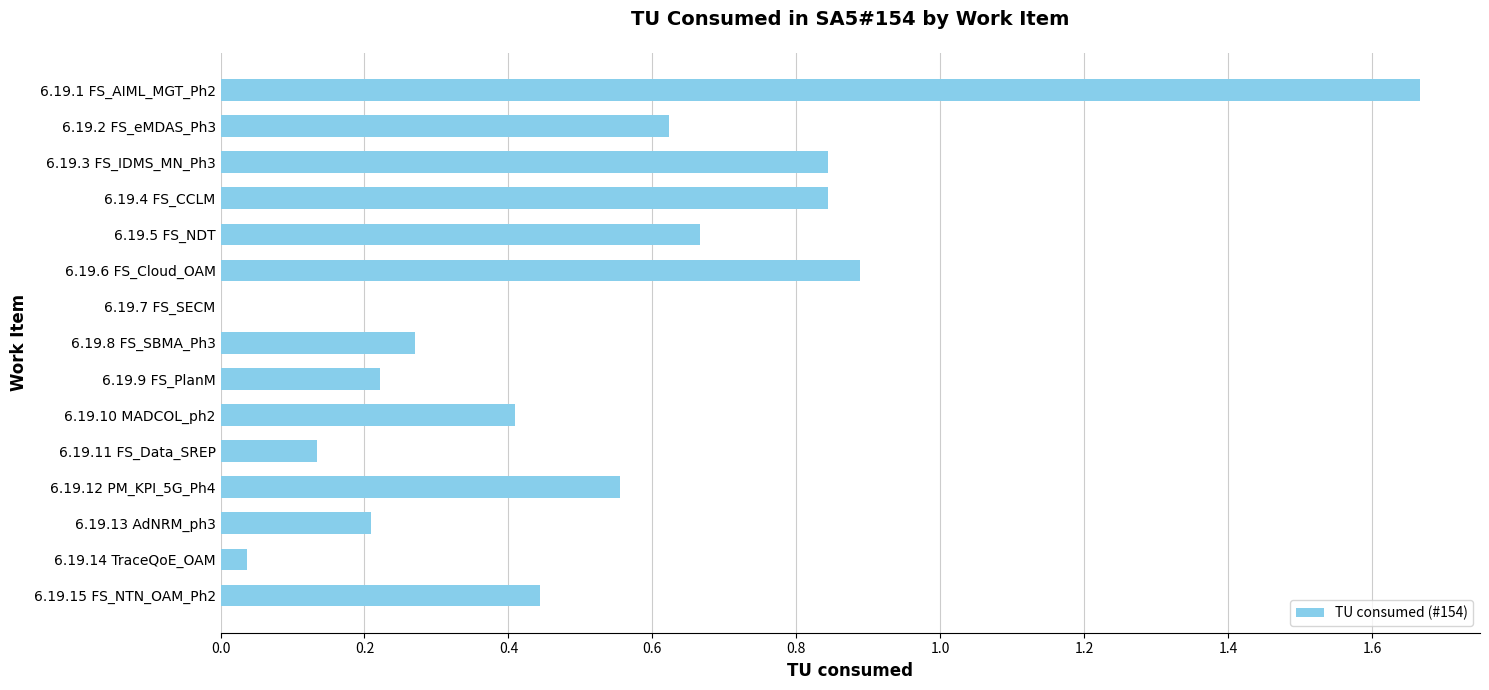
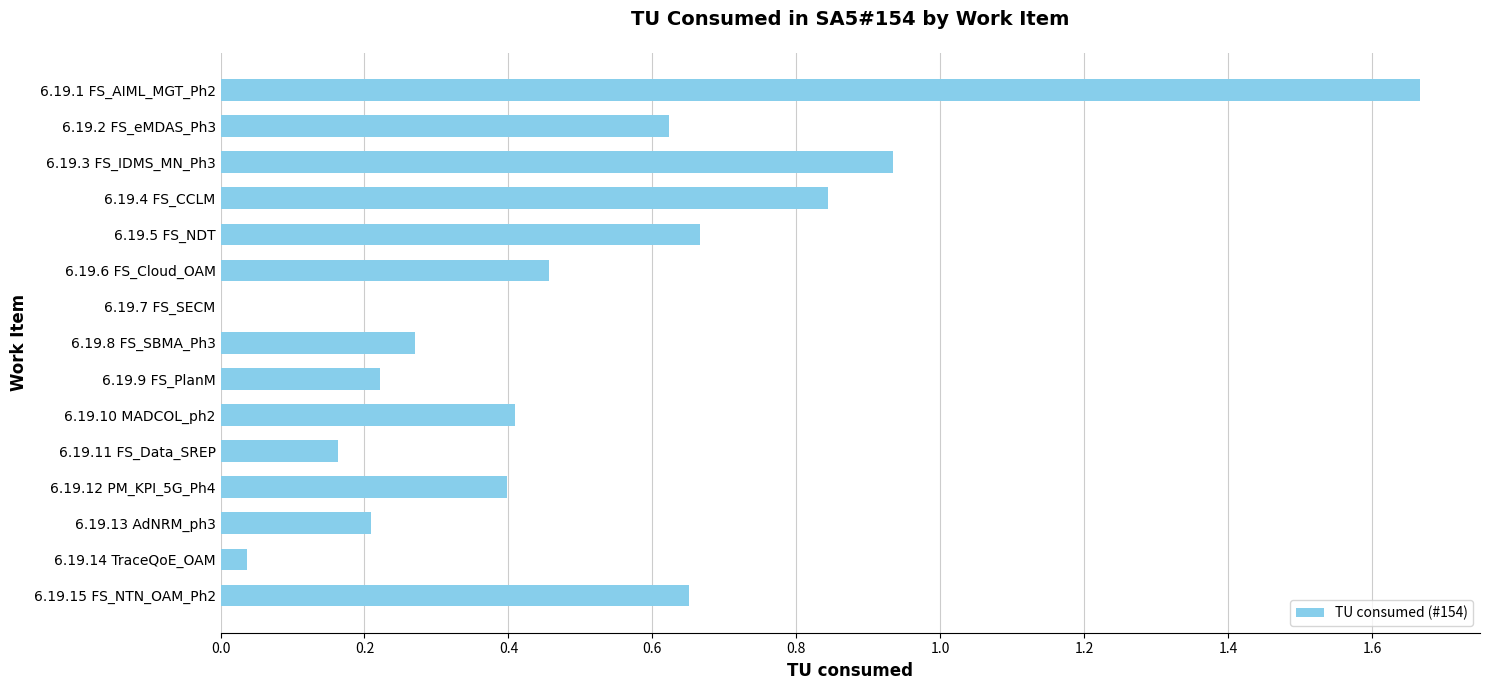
6.19.3 FS_IDMS_MN_Ph3: 0.84 -> 0.93
6.19.6 FS_Cloud_OAM: 0.89 -> 0.46
6.19.11 FS_Data_SREP: 0.13 -> 0.16
6.19.12 PM_KPI_5G_Ph4: 0.56 -> 0.40
6.19.15 FS_NTN_OAM_Ph2: 0.44 -> 0.65
